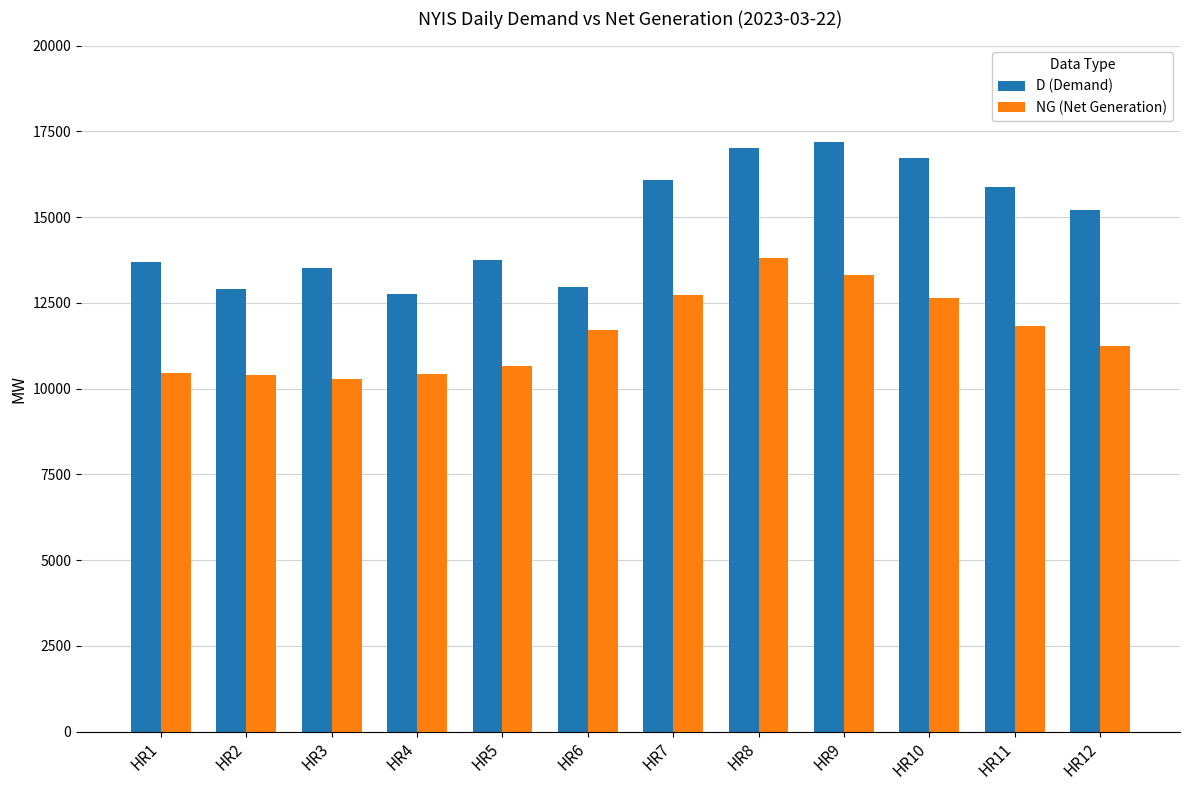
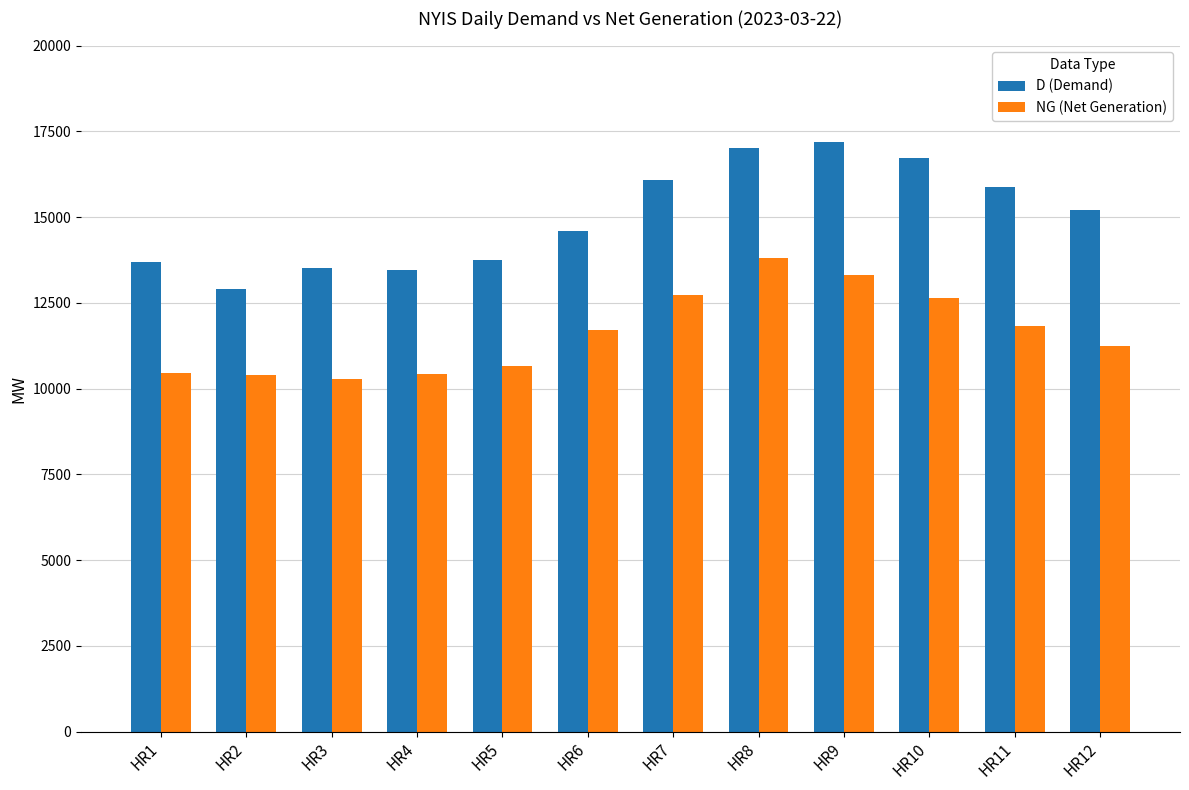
D (Demand), HR4: 12800 -> 13500
D (Demand), HR6: 12900 -> 14600
